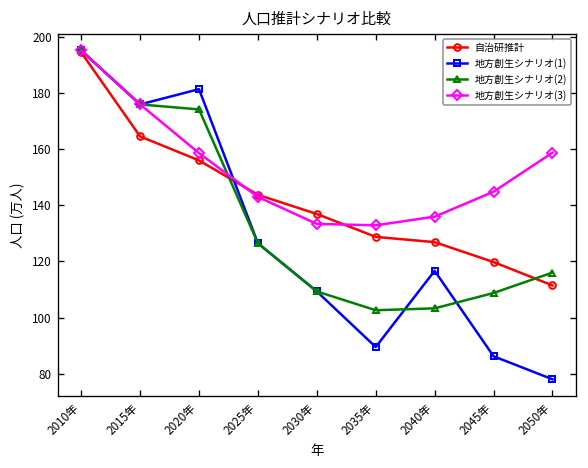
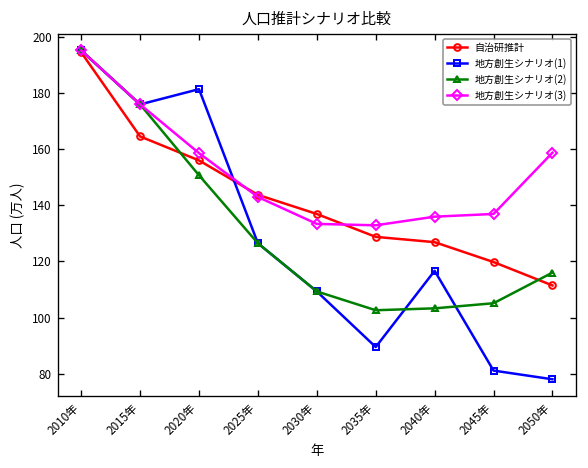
地方創生シナリオ(2), 2020年: 174 -> 151
地方創生シナリオ(1), 2045年: 86 -> 81
地方創生シナリオ(2), 2045年: 109 -> 105
地方創生シナリオ(3), 2045年: 145 -> 137
